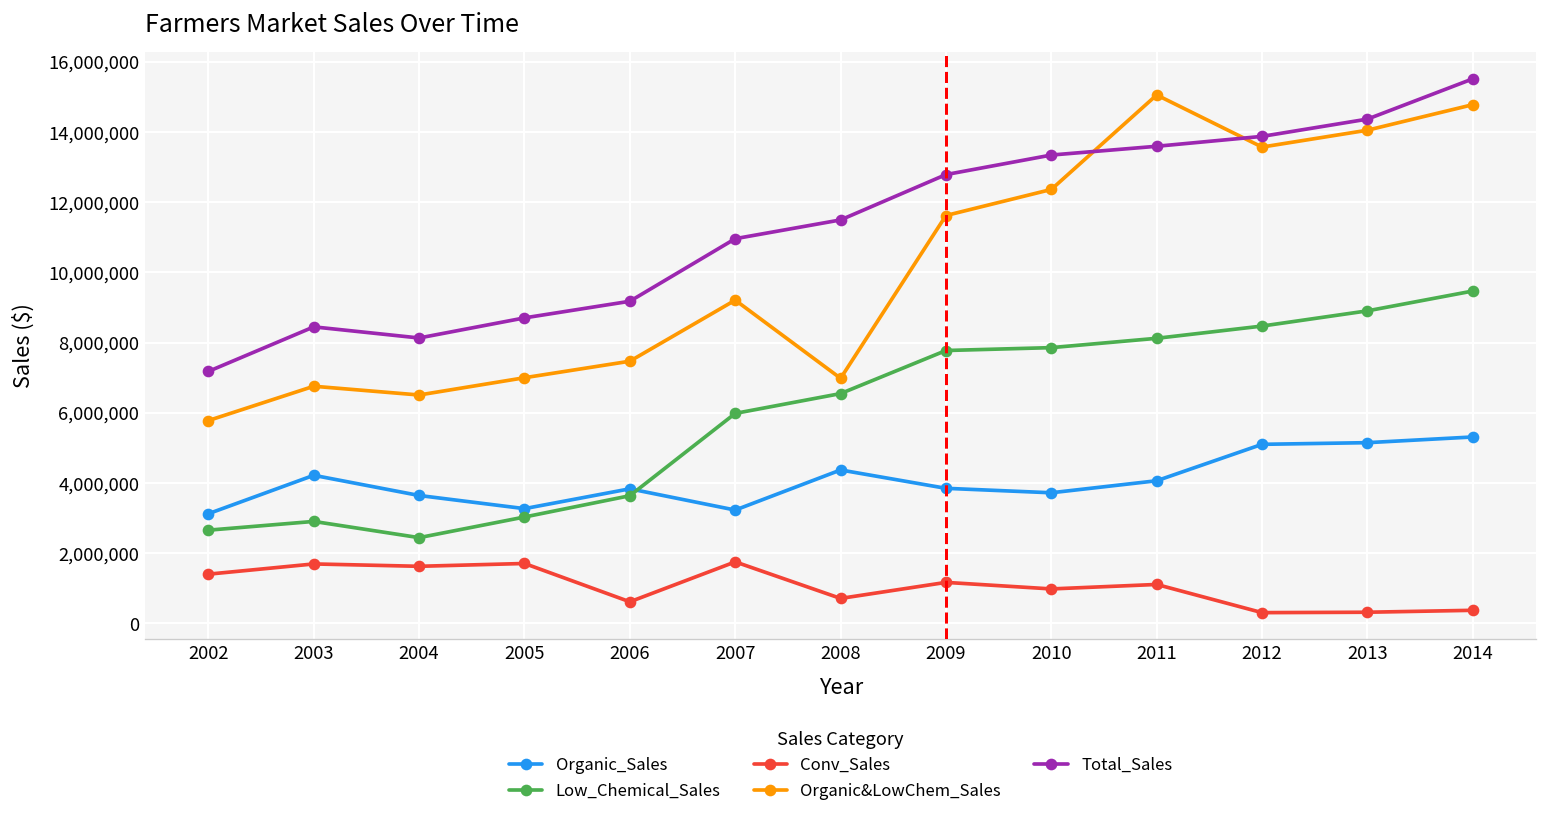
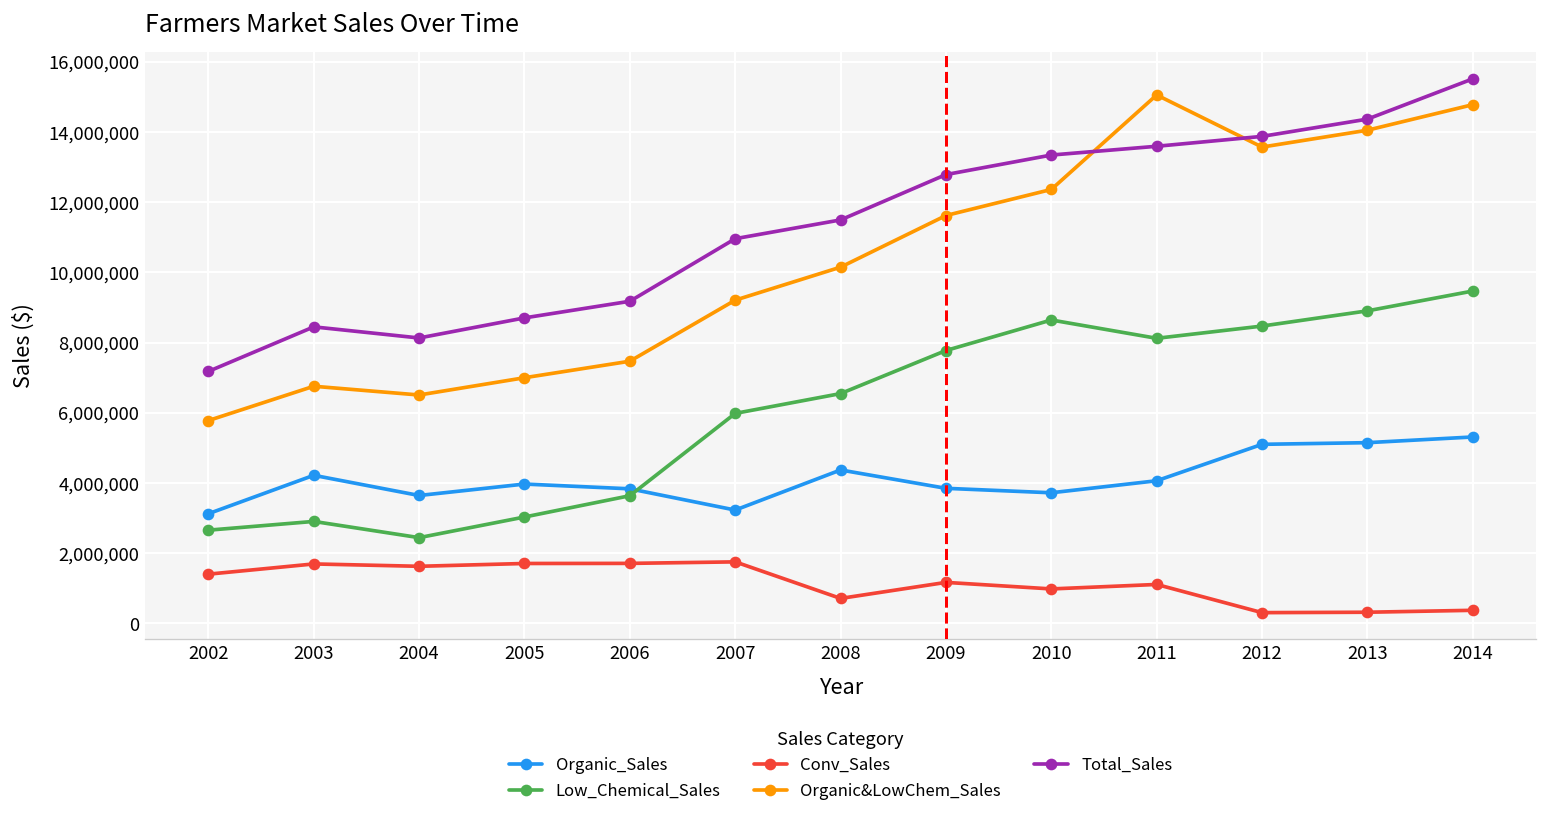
Organic_Sales, 2005: 3,300,000 -> 4,000,000
Conv_Sales, 2006: 600,000 -> 1,700,000
Organic&LowChem_Sales, 2008: 7,000,000 -> 10,100,000
Low_Chemical_Sales, 2010: 7,900,000 -> 8,600,000
